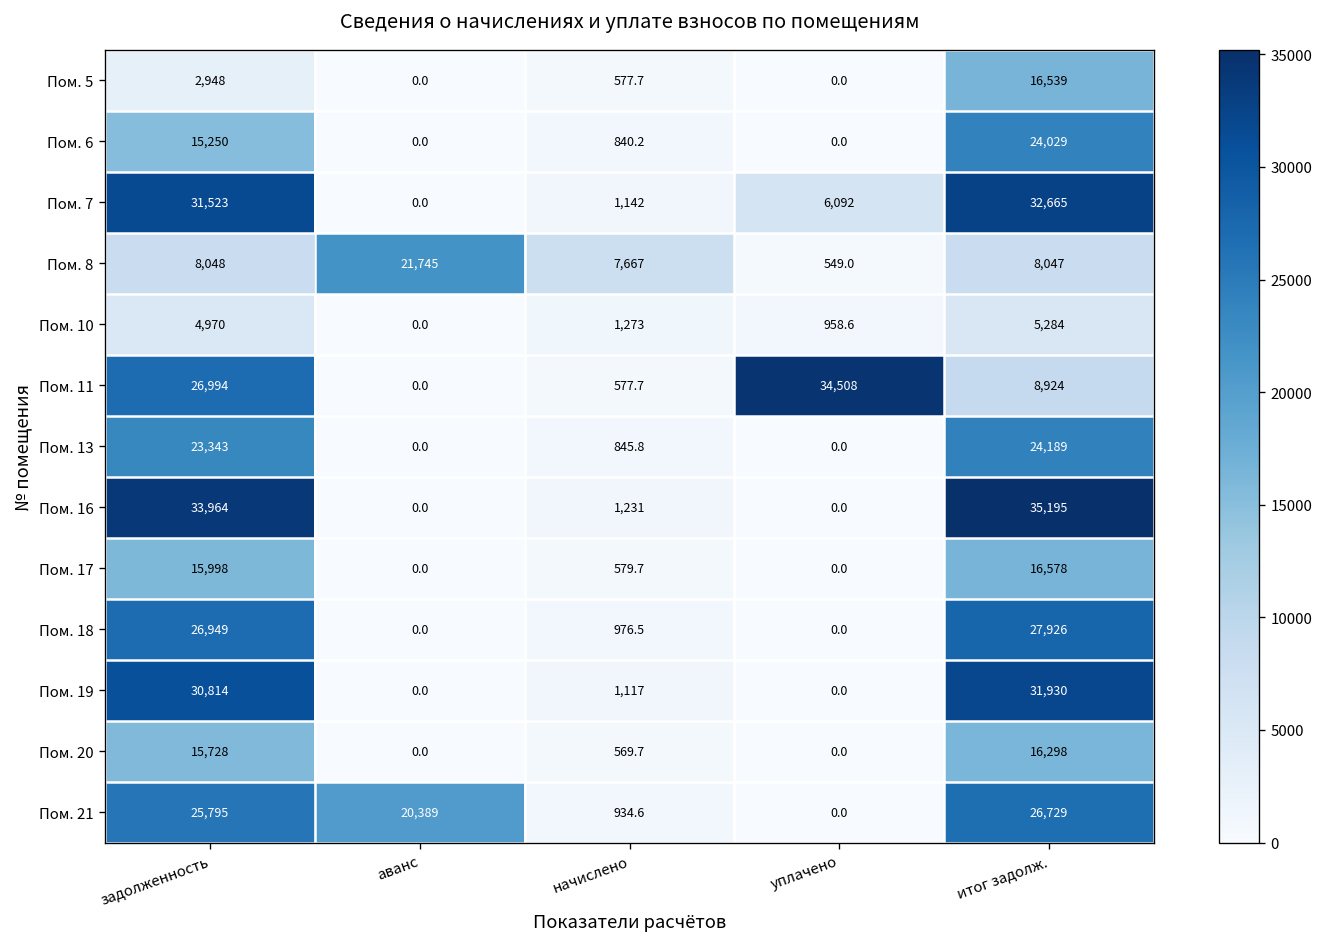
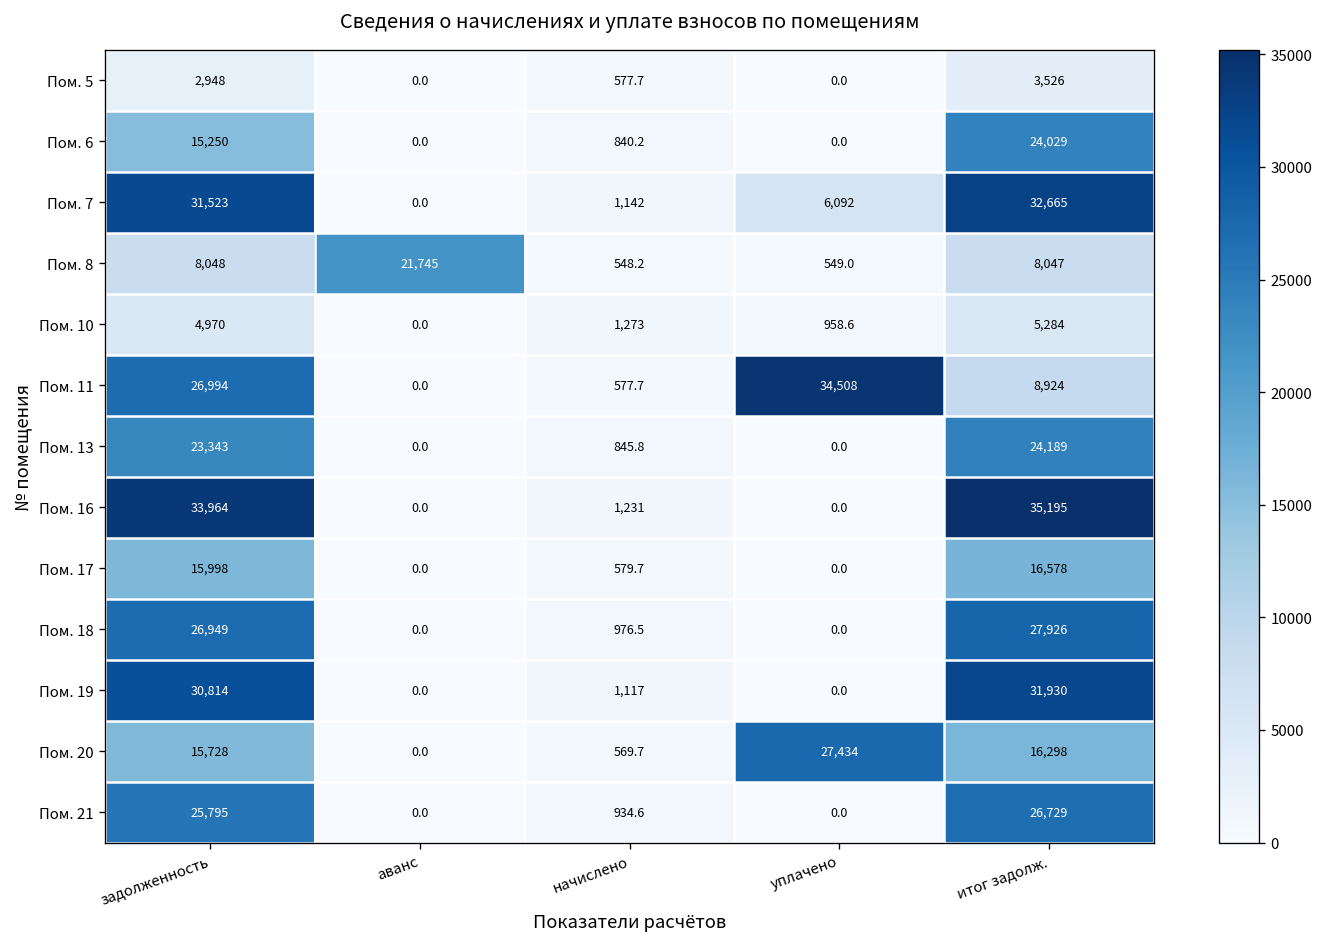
Пом. 5, итог задолж.: 16,539 -> 3,526
Пом. 8, начислено: 7,667 -> 548.2
Пом. 20, уплачено: 0.0 -> 27,434
Пом. 21, аванс: 20,389 -> 0.0
